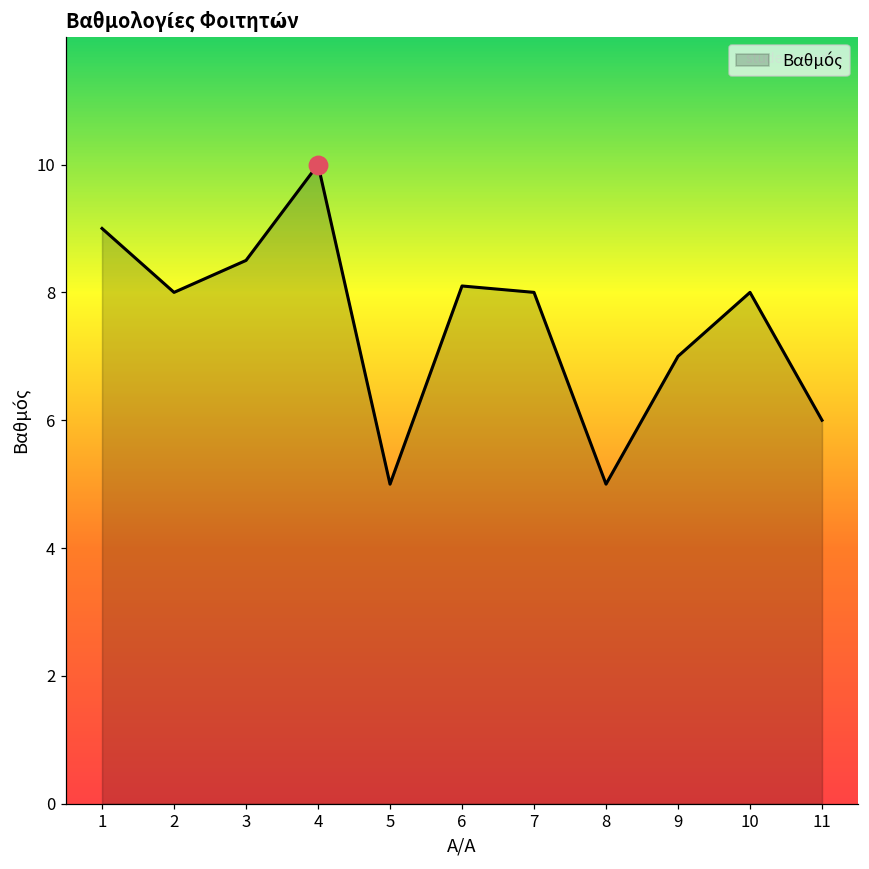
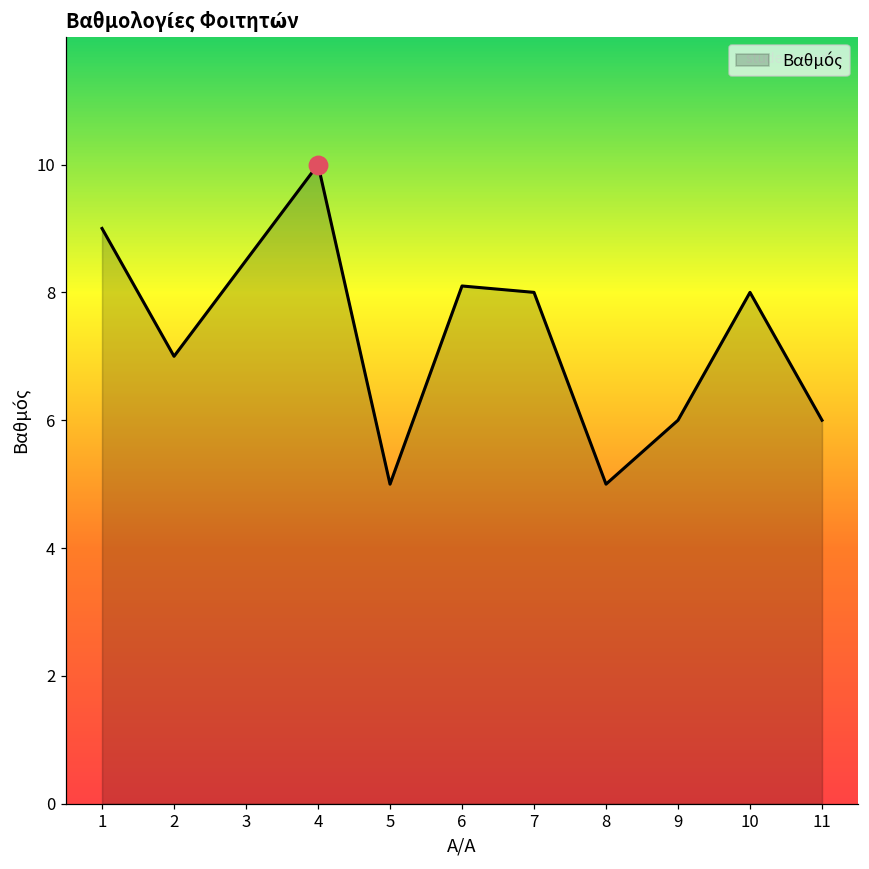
Βαθμός, 2: 8 -> 7
Βαθμός, 9: 7 -> 6
